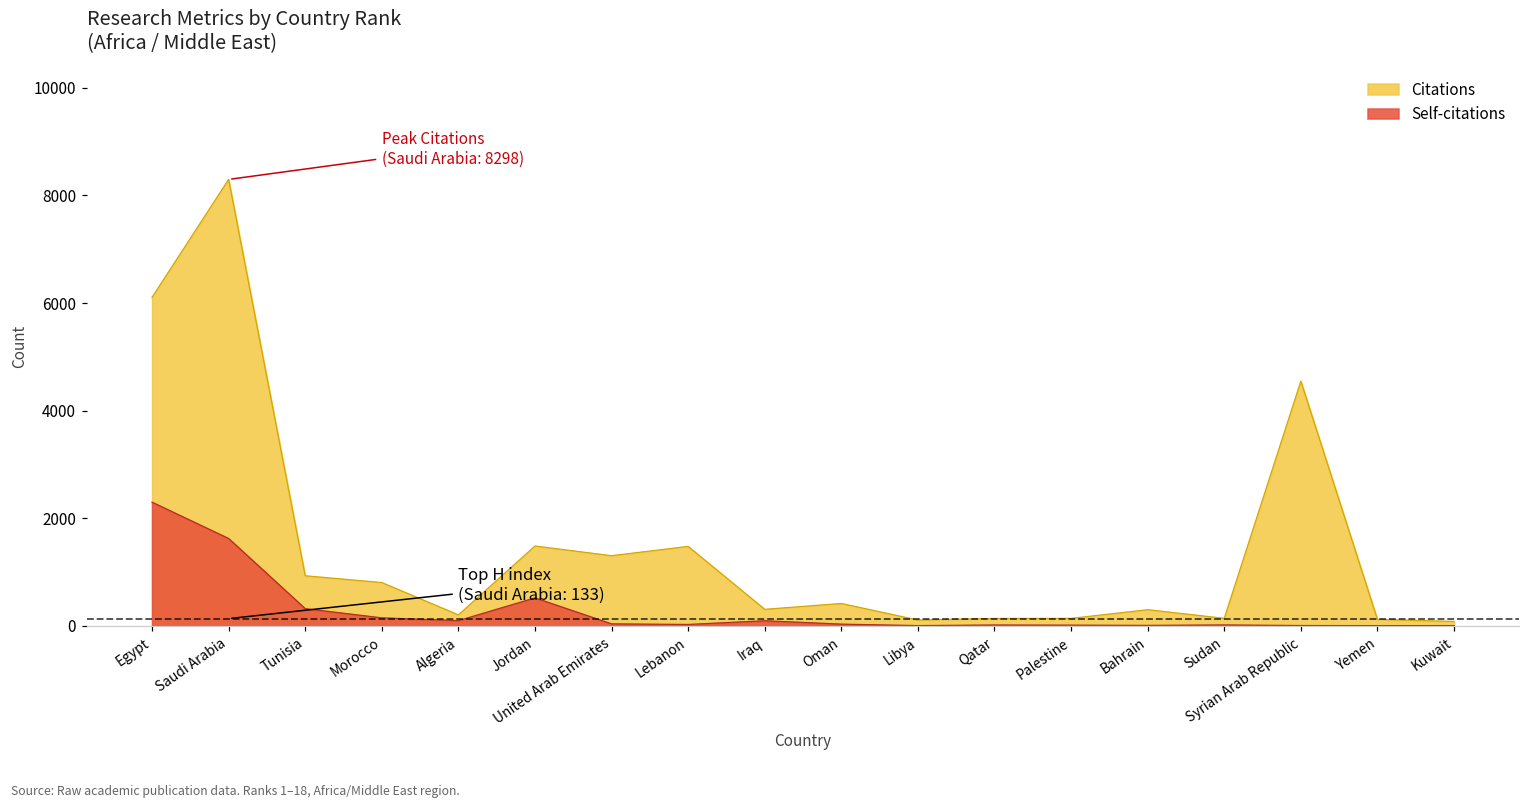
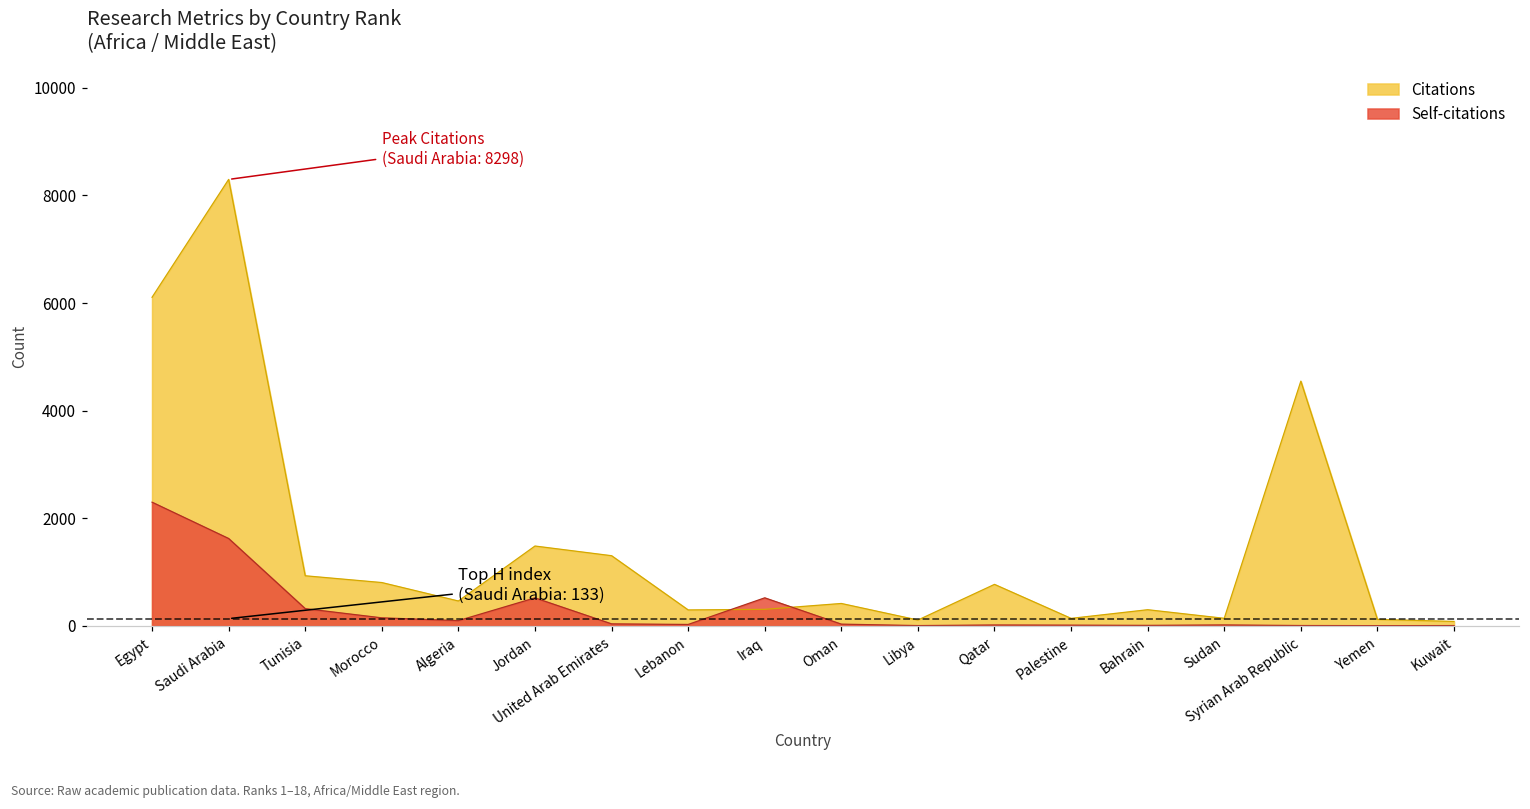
Citations, Algeria: 200 -> 500
Citations, Lebanon: 1500 -> 300
Self-citations, Iraq: 100 -> 500
Citations, Qatar: 100 -> 800
